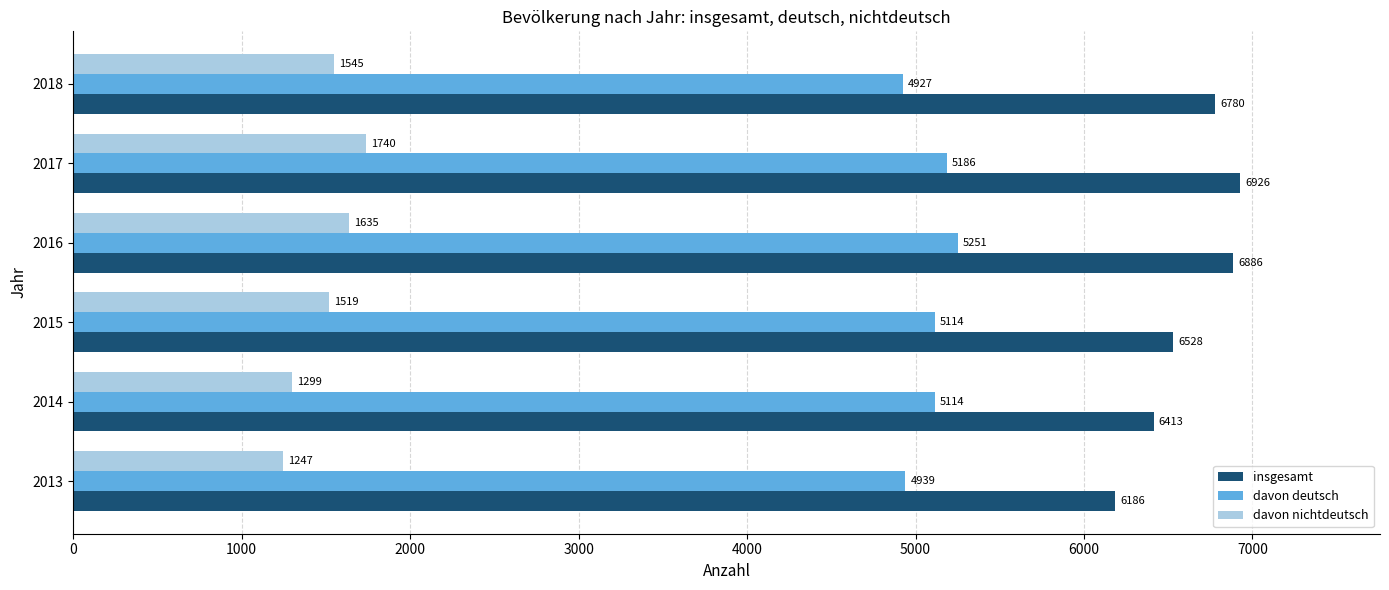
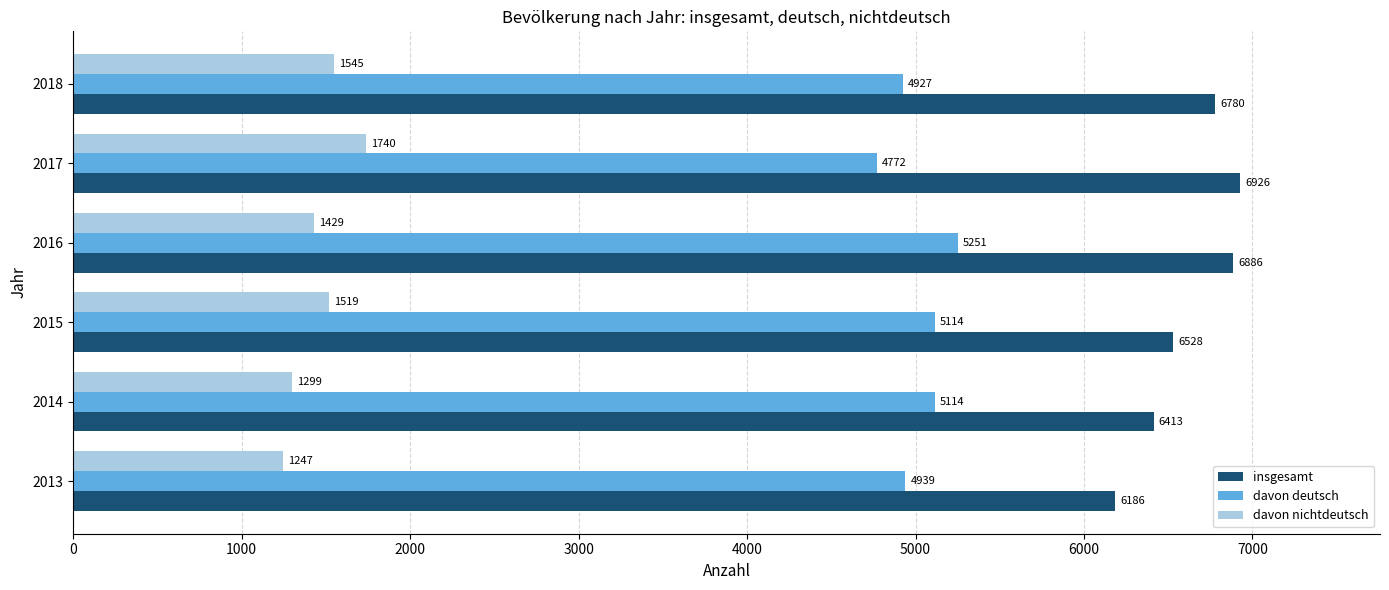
davon deutsch, 2017: 5186 -> 4772
davon nichtdeutsch, 2016: 1635 -> 1429
